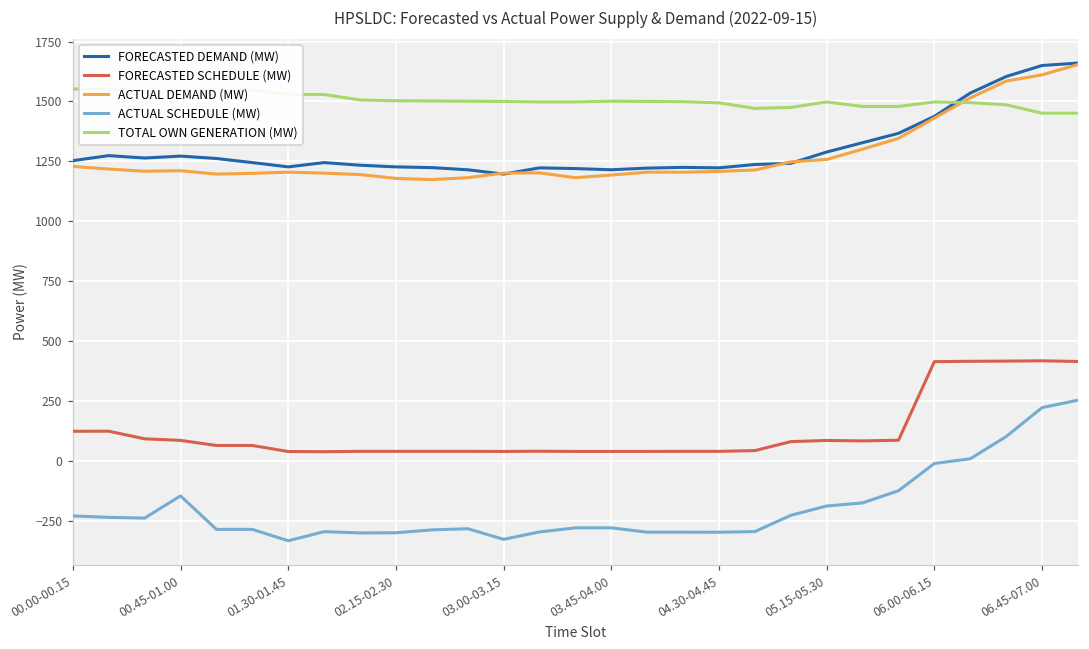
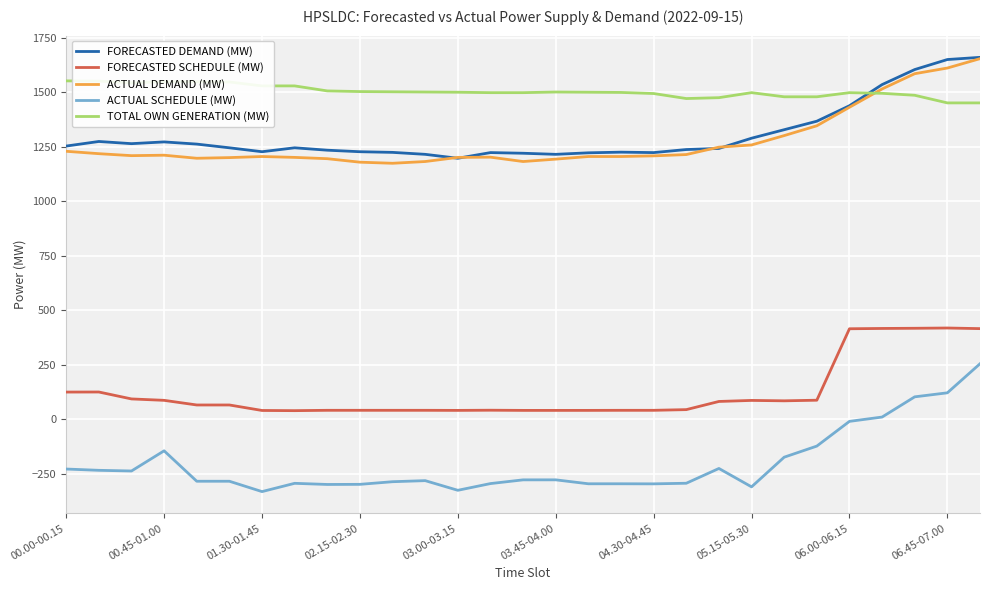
ACTUAL SCHEDULE (MW), 05.15-05.30: -190 -> -310
ACTUAL SCHEDULE (MW), 06.45-07.00: 220 -> 120
